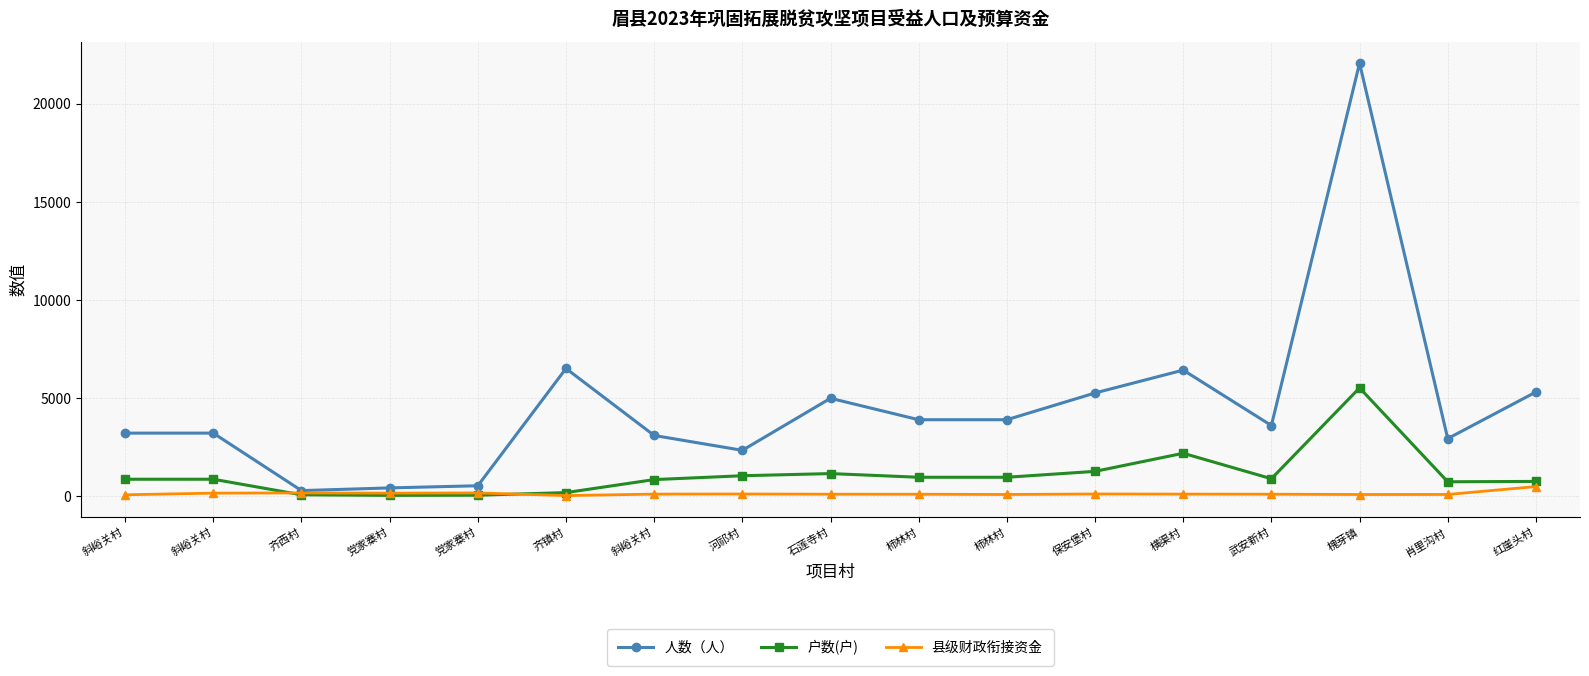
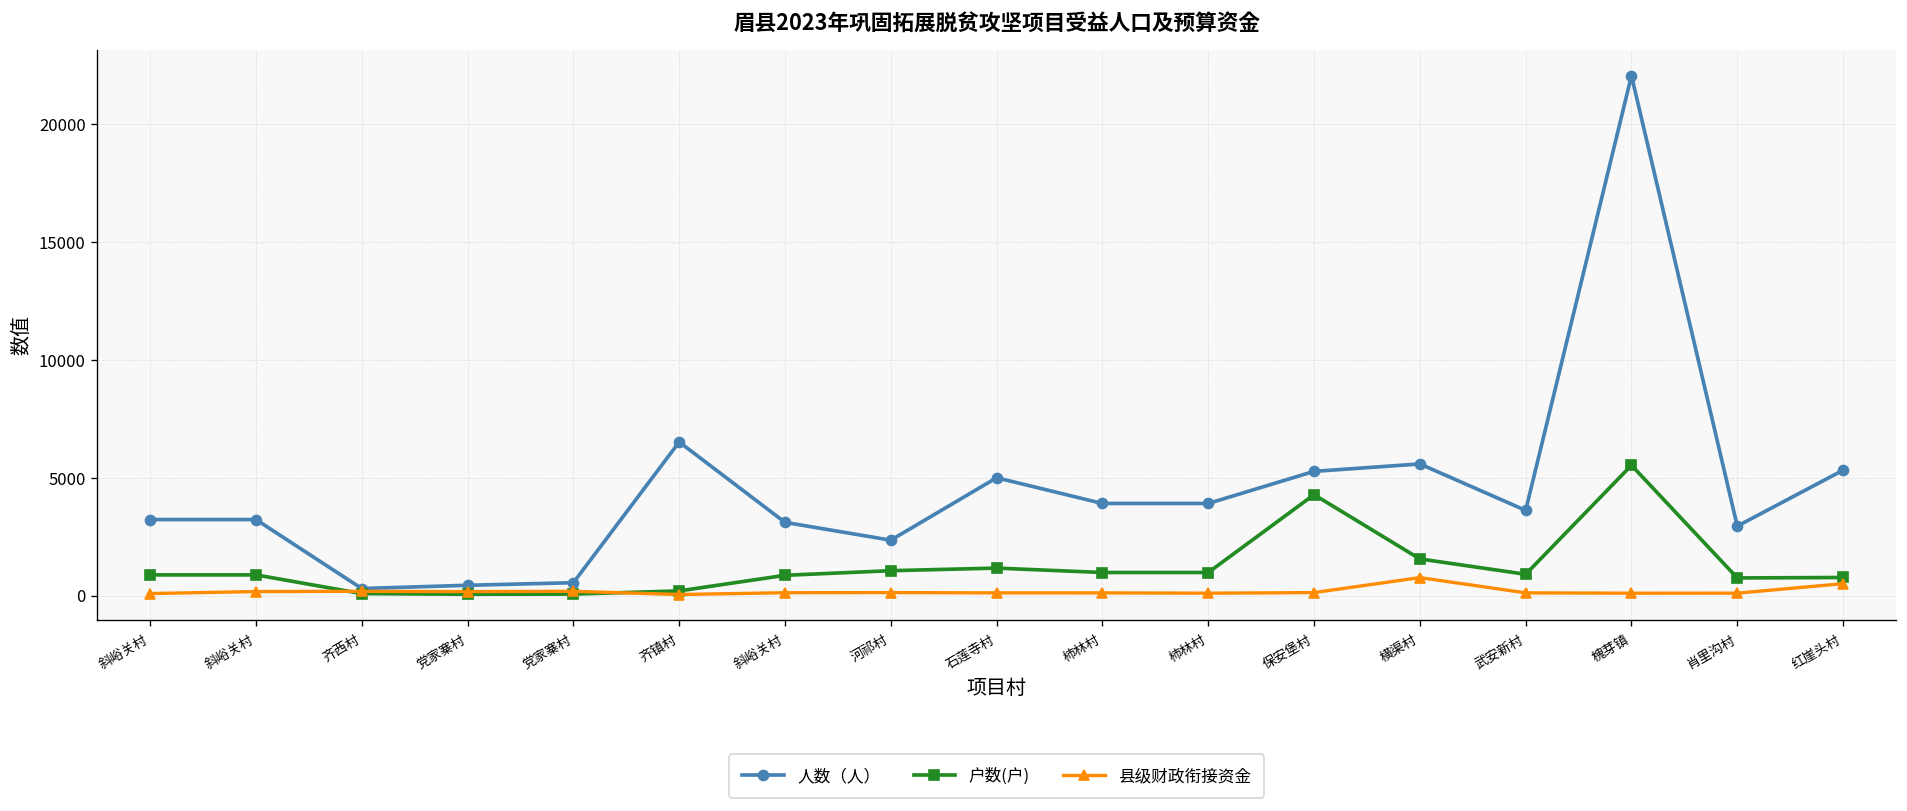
户数(户), 保安堡村: 1300 -> 4300
人数（人）, 横渠村: 6400 -> 5600
户数(户), 横渠村: 2200 -> 1600
县级财政衔接资金, 横渠村: 100 -> 800
